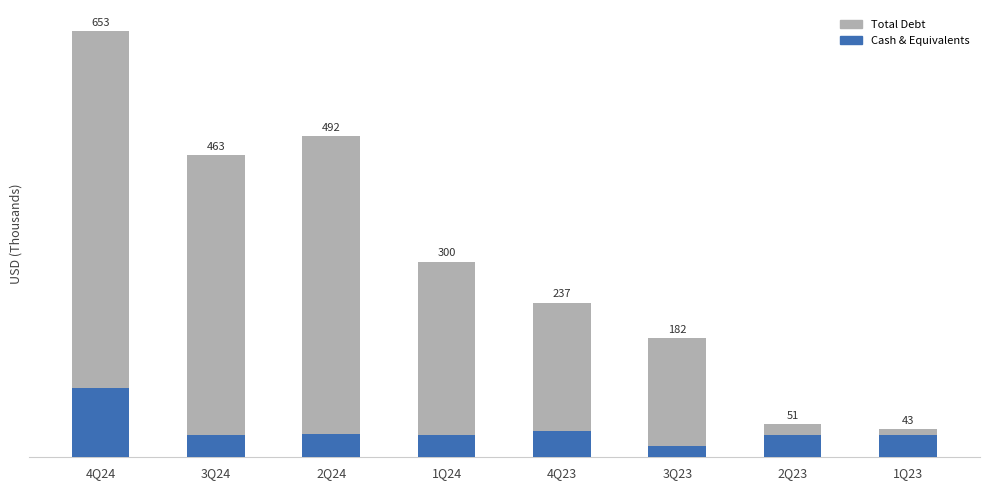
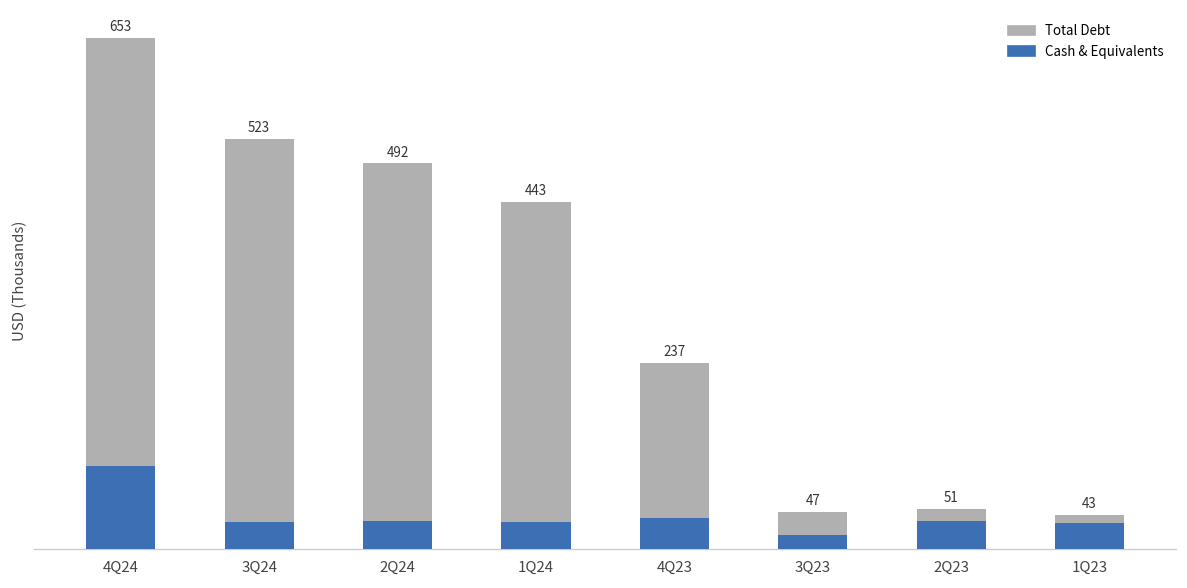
Total Debt, 3Q24: 463 -> 523
Total Debt, 1Q24: 300 -> 443
Total Debt, 3Q23: 182 -> 47
